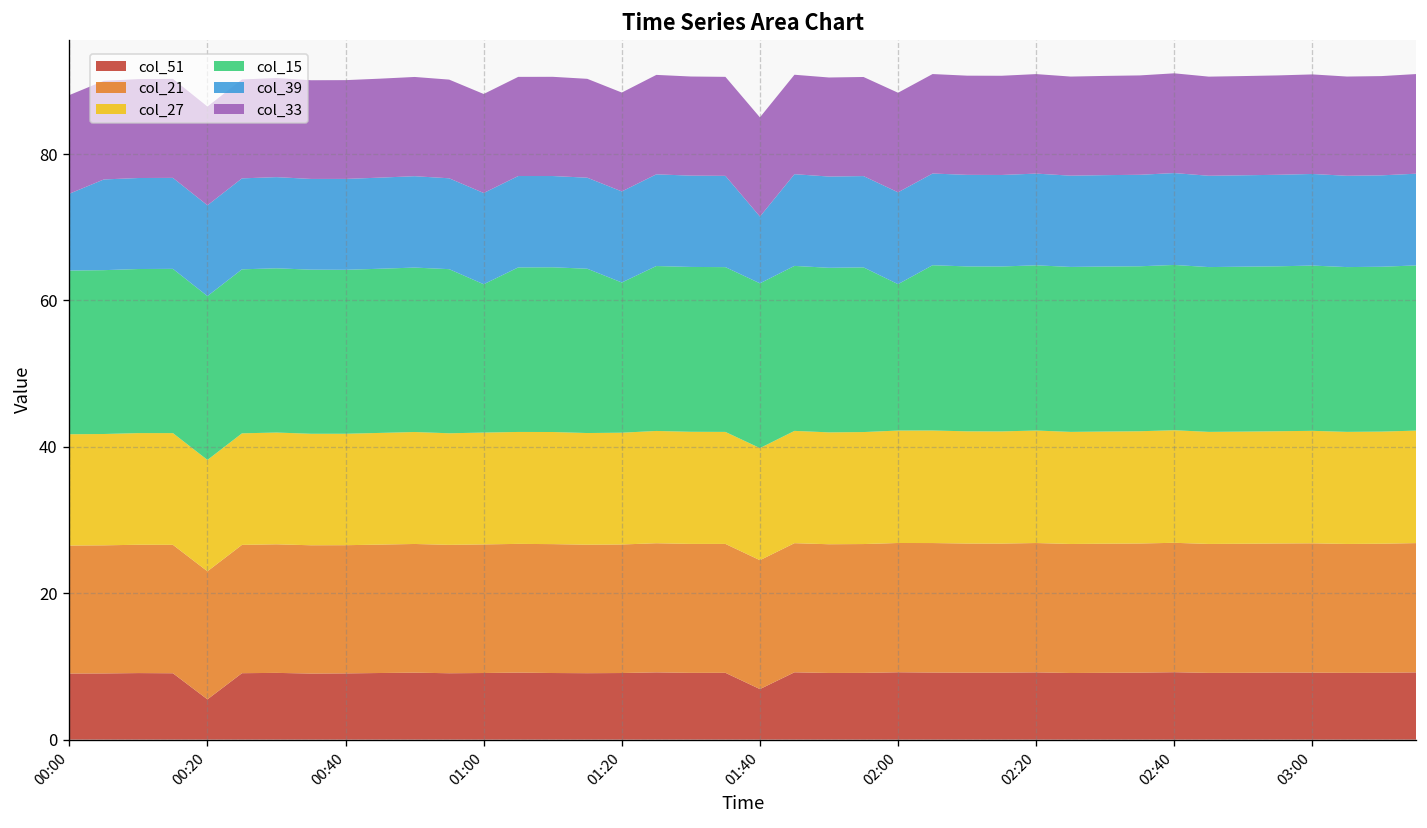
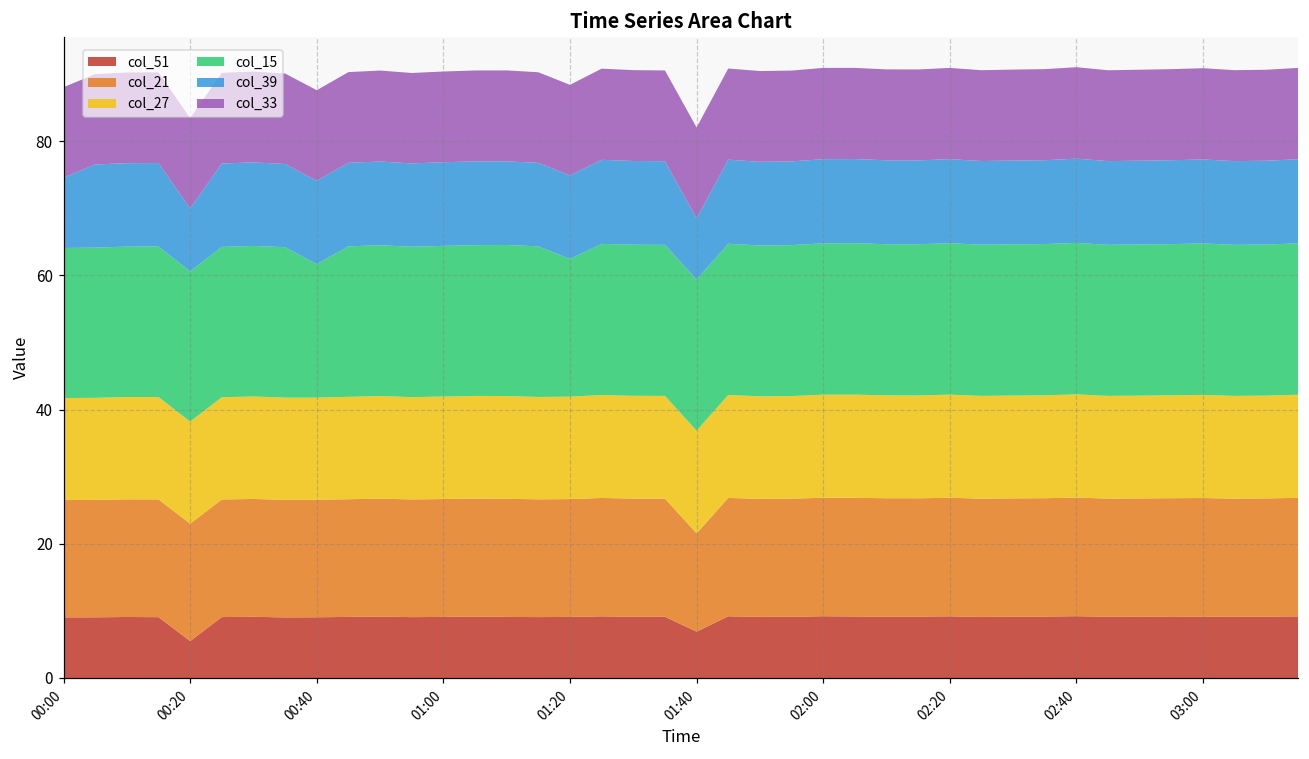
col_39, 00:20: 12 -> 9
col_15, 00:40: 22 -> 20
col_15, 01:00: 20 -> 22
col_21, 01:40: 18 -> 15
col_15, 02:00: 20 -> 23
